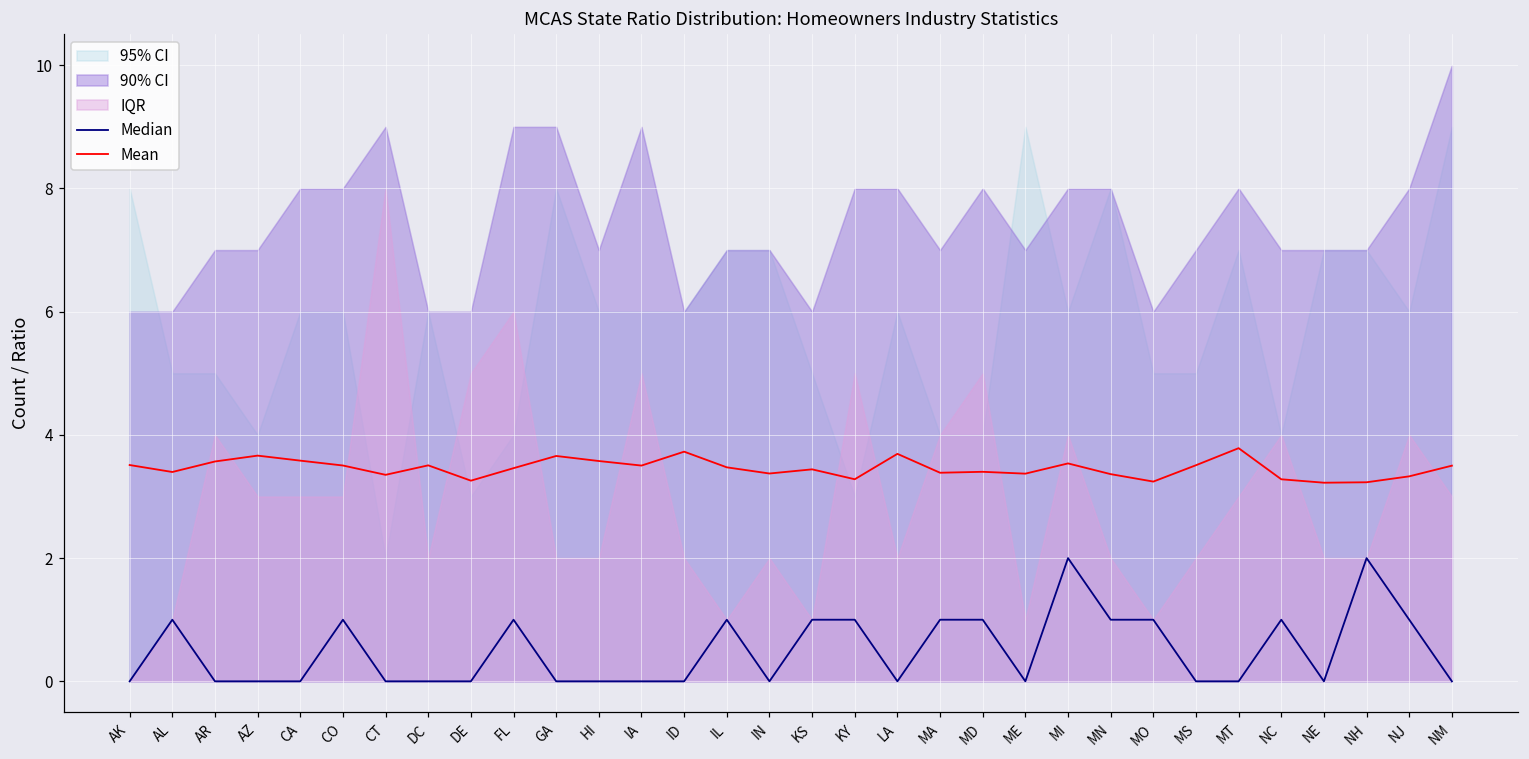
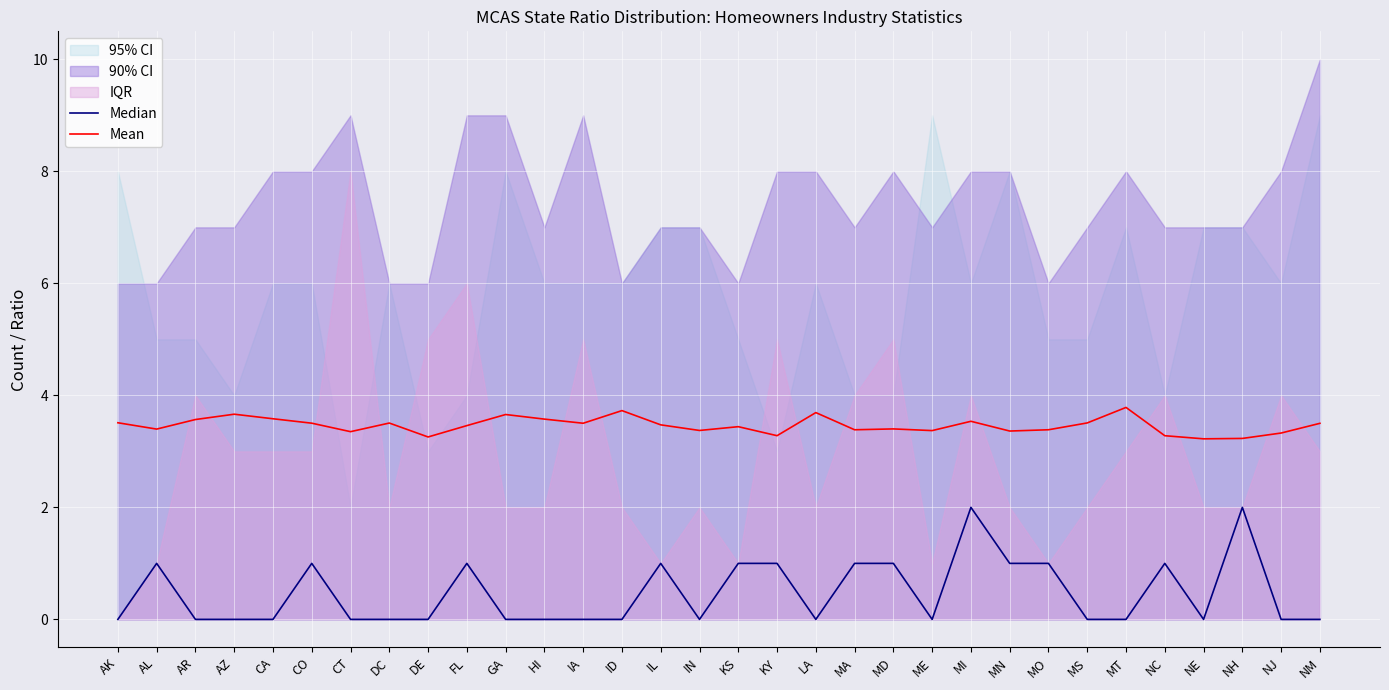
Mean, MO: 3.2 -> 3.4
Median, NJ: 1 -> 0
